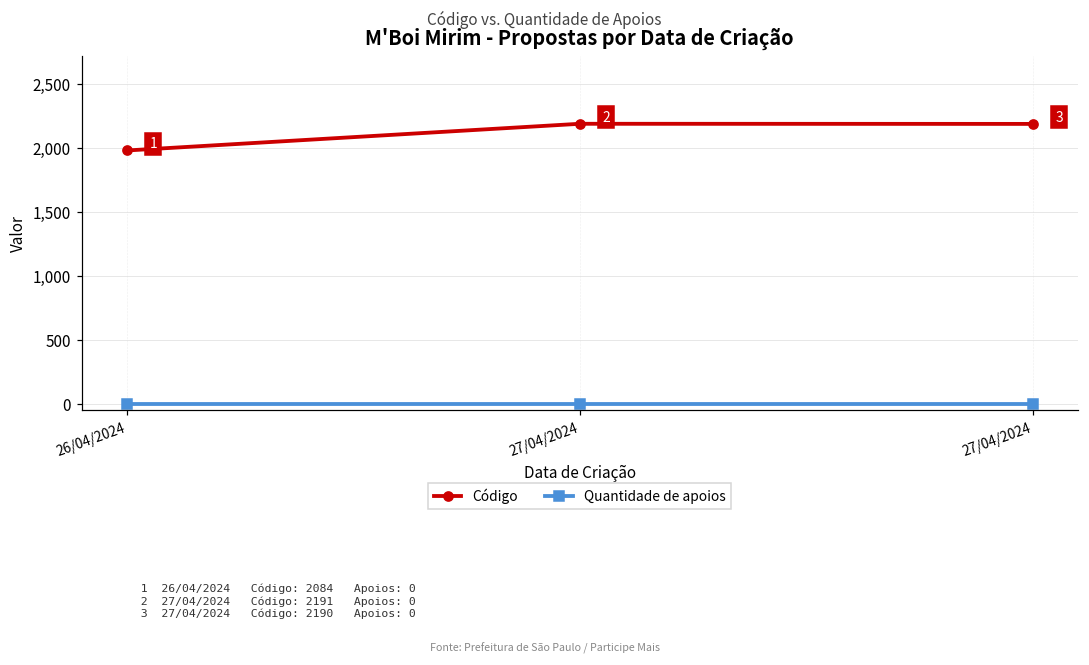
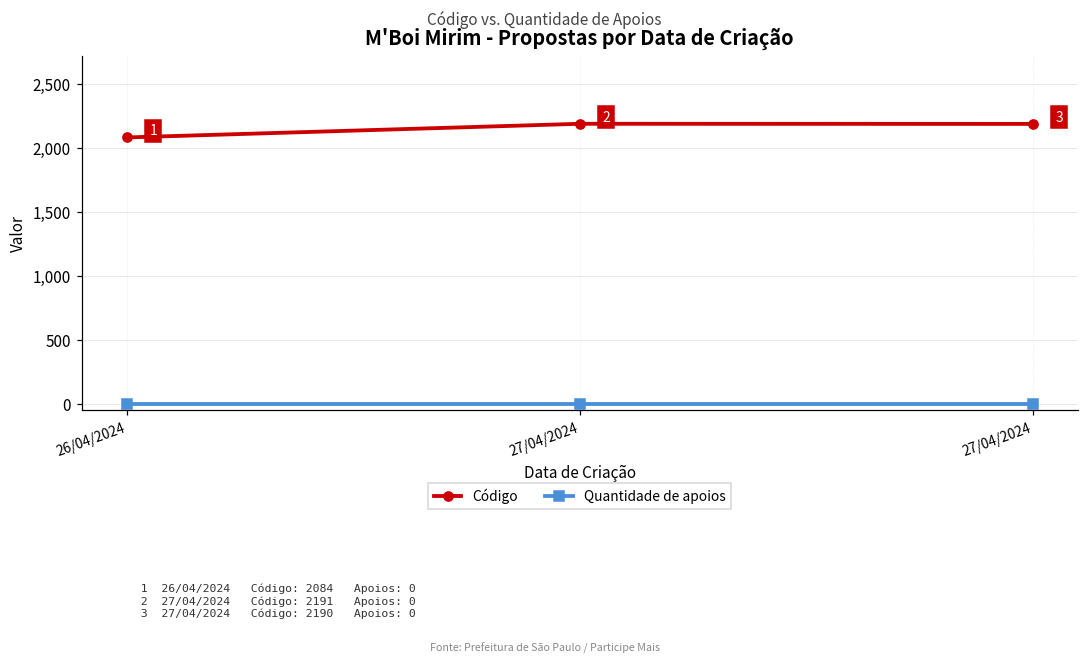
Código, 26/04/2024: 1,980 -> 2,080
